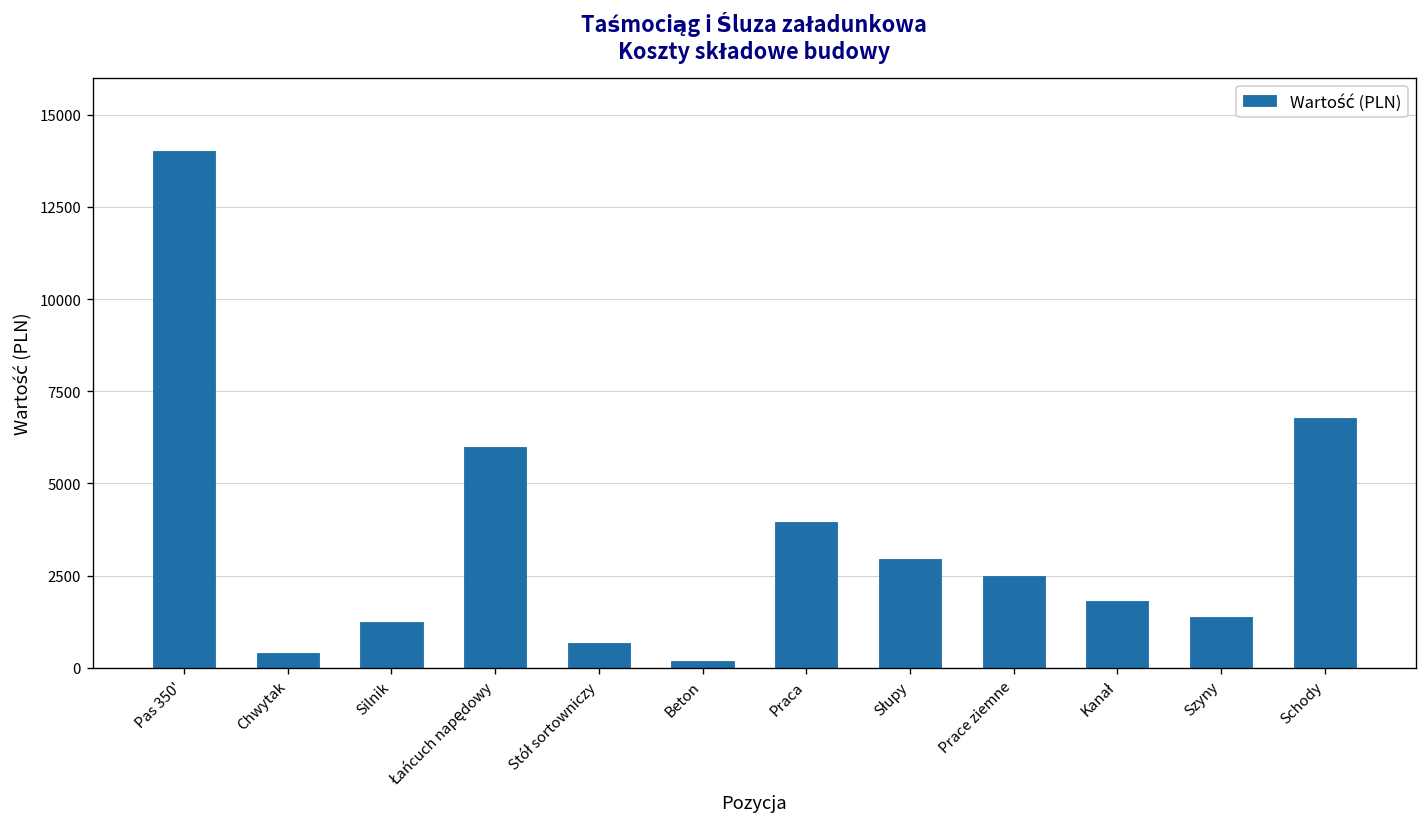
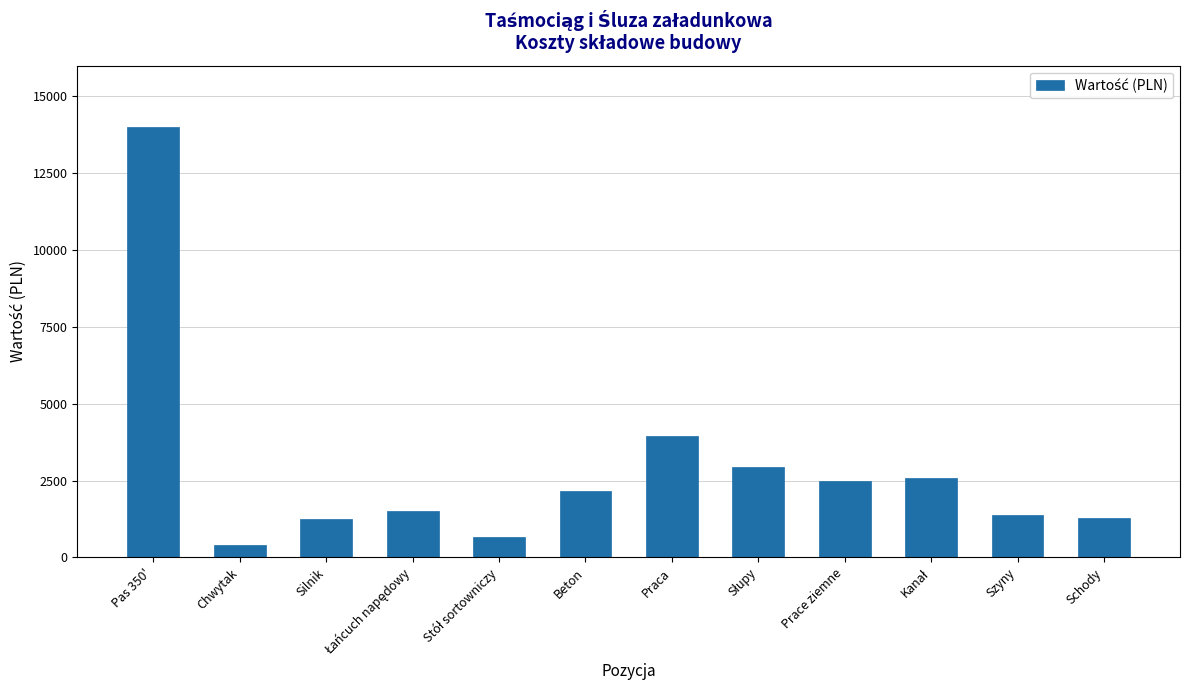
Łańcuch napędowy: 6000 -> 1500
Beton: 200 -> 2200
Kanał: 1800 -> 2600
Schody: 6800 -> 1300
